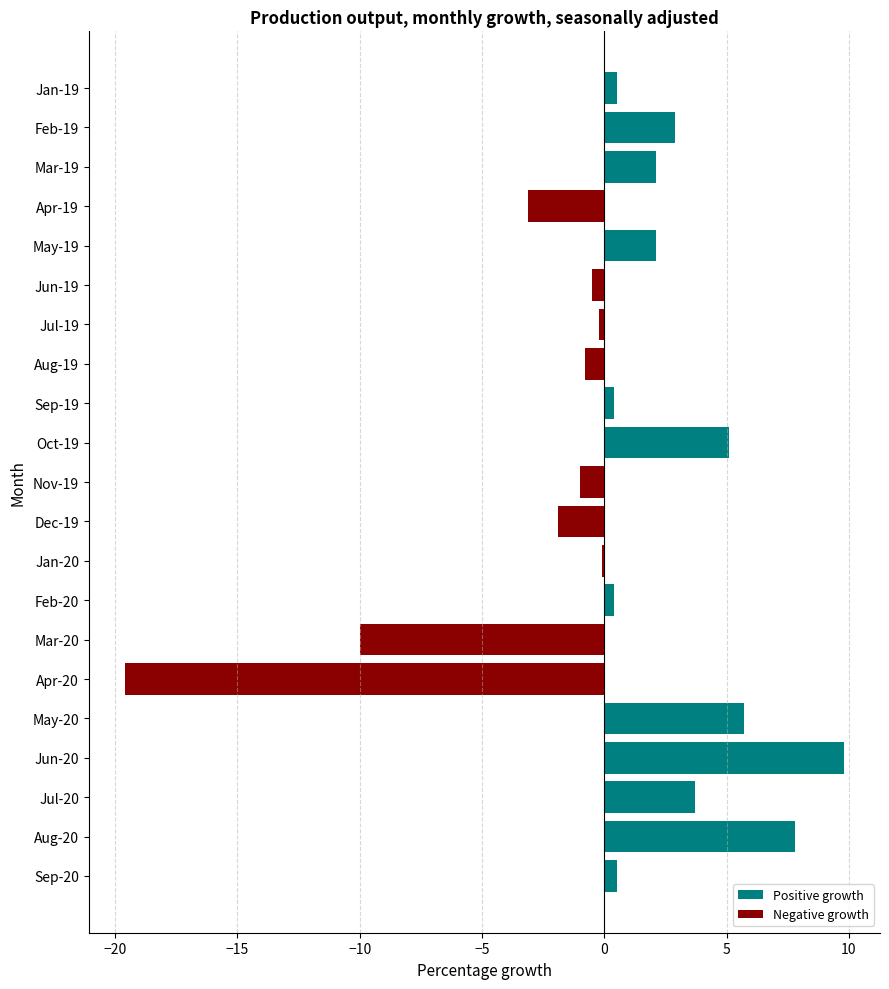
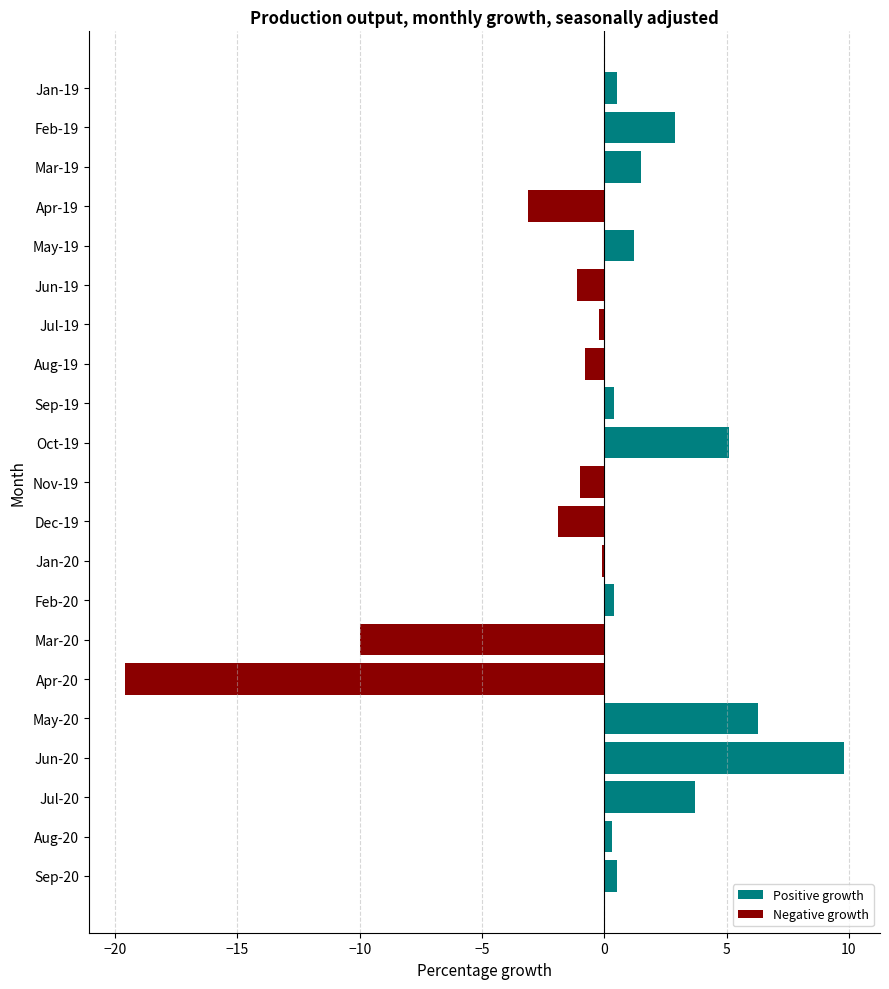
Positive growth, Mar-19: 2.1 -> 1.5
Positive growth, May-19: 2.1 -> 1.2
Negative growth, Jun-19: -0.5 -> -1.1
Positive growth, May-20: 5.7 -> 6.3
Positive growth, Aug-20: 7.8 -> 0.3
